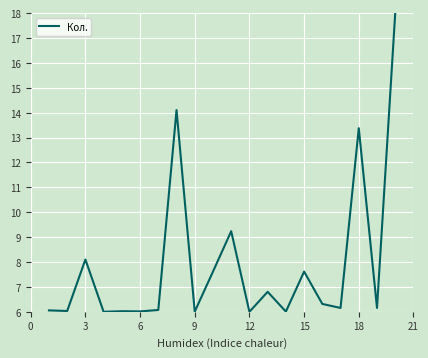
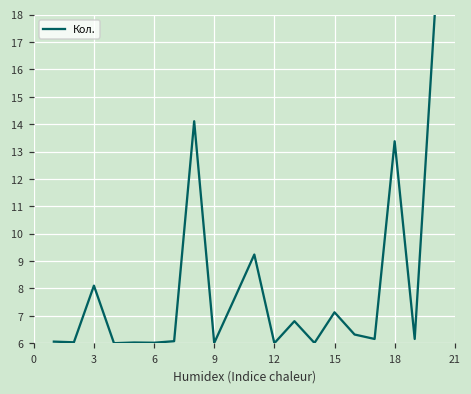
15: 7.6 -> 7.1
